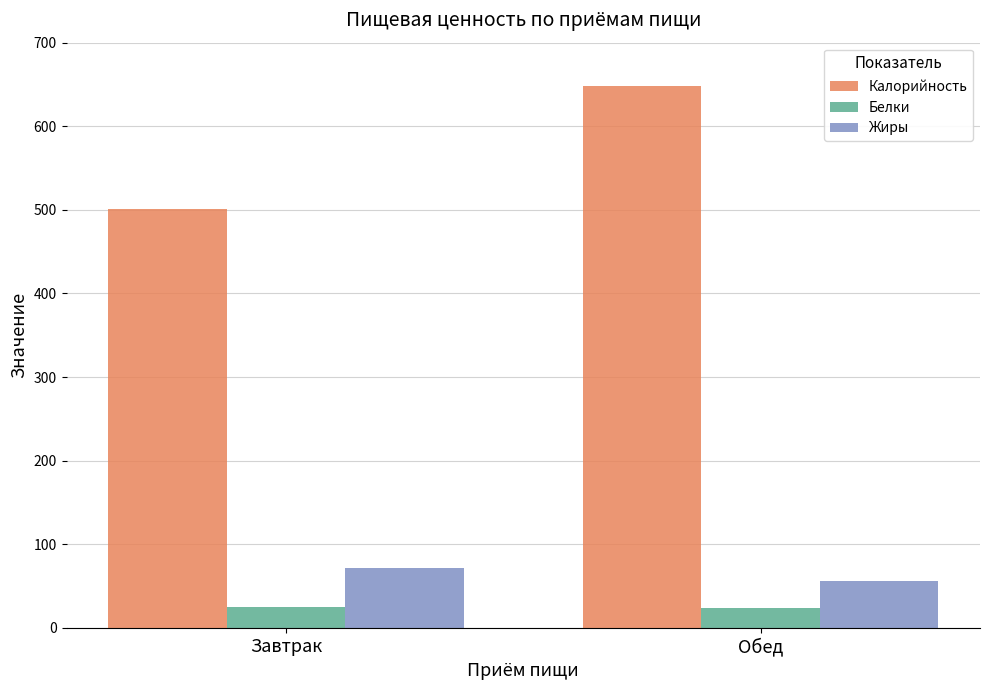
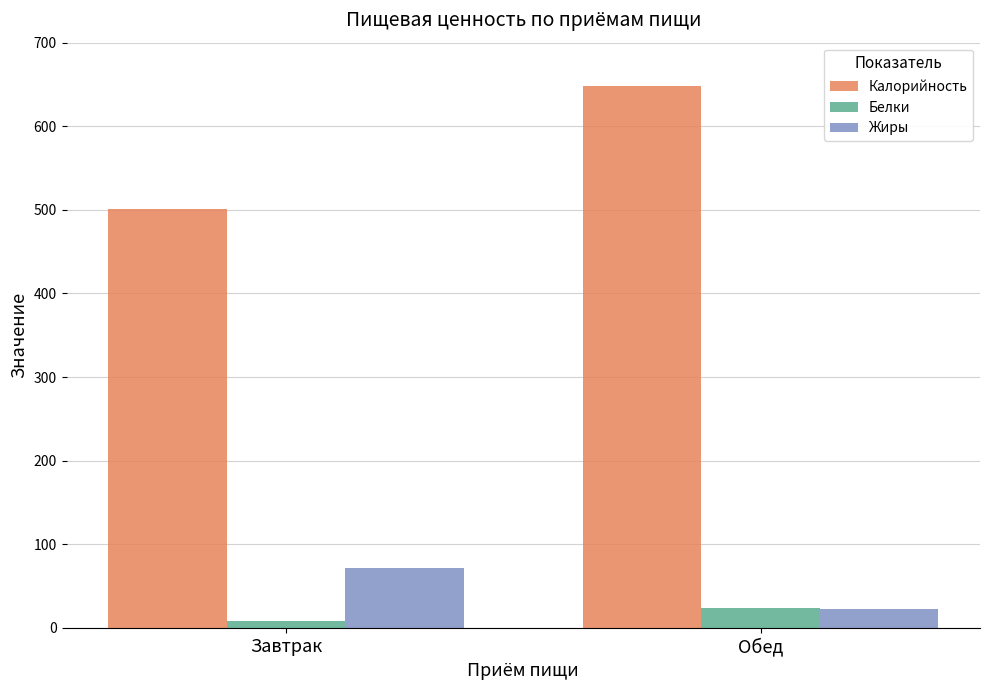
Белки, Завтрак: 20 -> 10
Жиры, Обед: 60 -> 20
